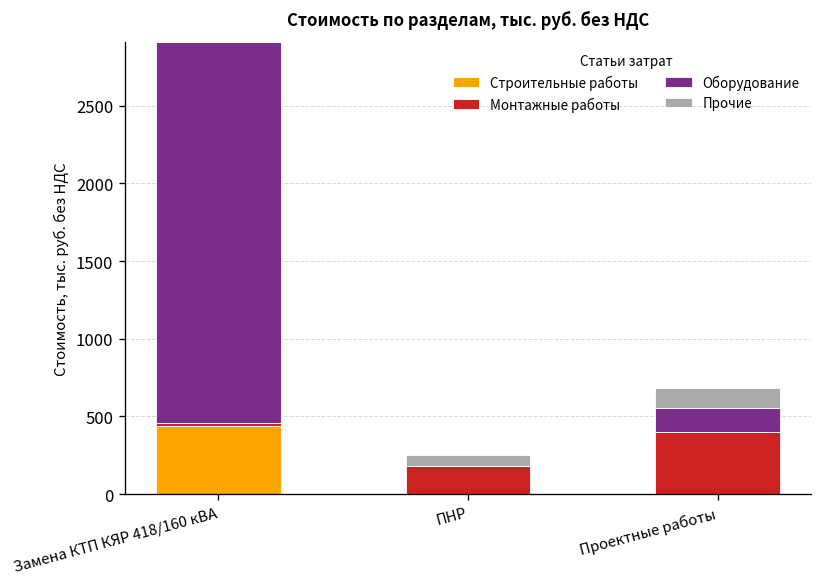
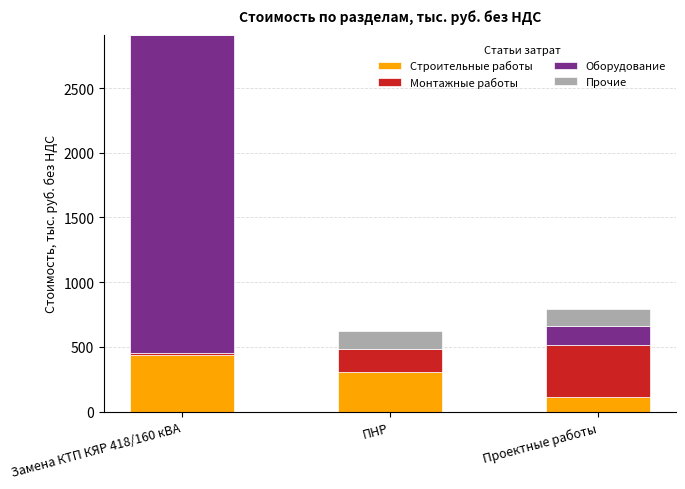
Строительные работы, ПНР: 0 -> 300
Прочие, ПНР: 70 -> 140
Строительные работы, Проектные работы: 0 -> 110
